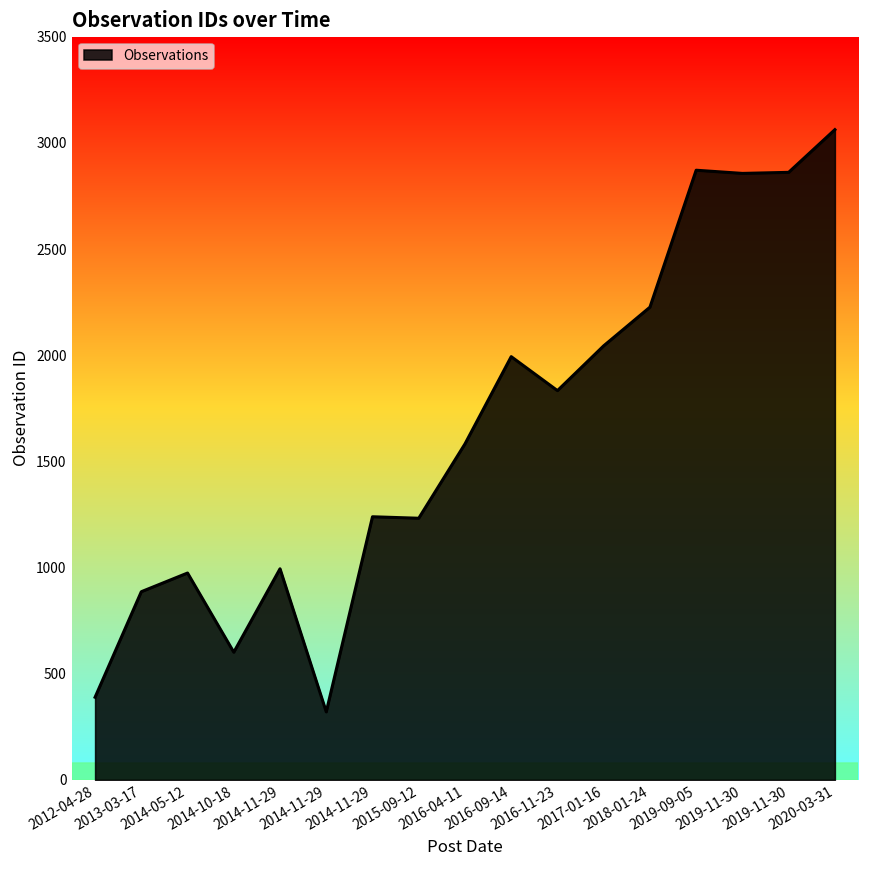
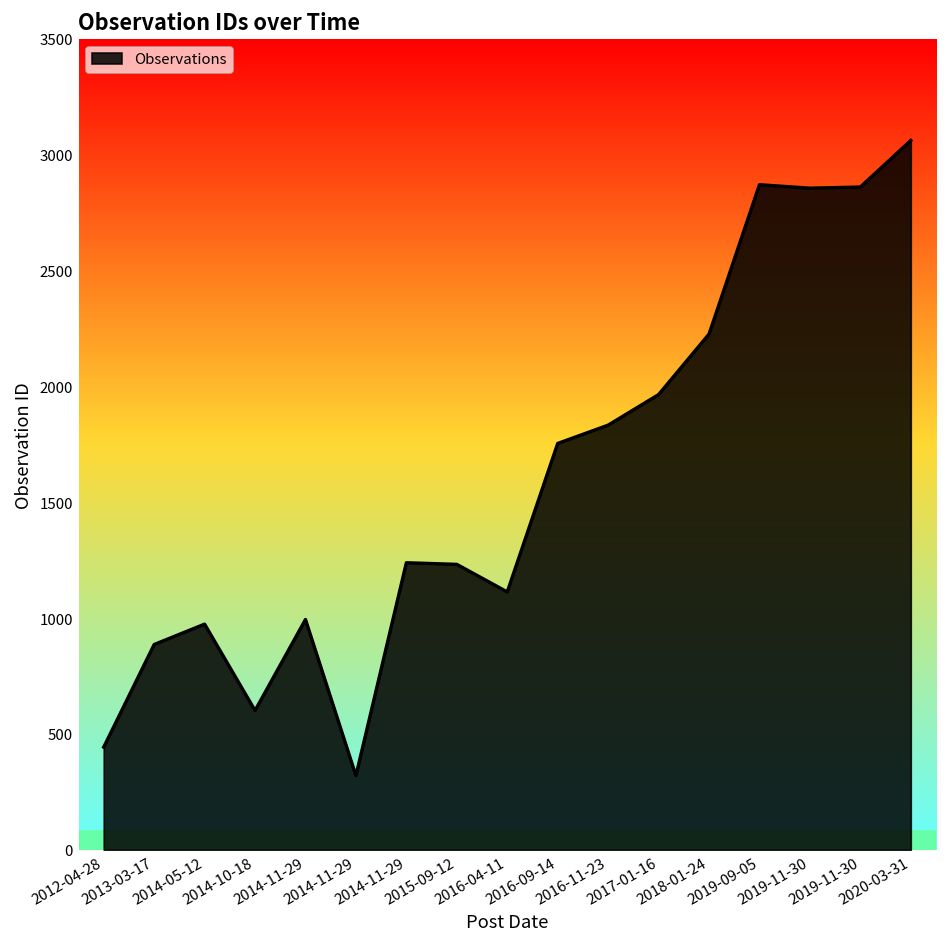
2012-04-28: 390 -> 440
2016-04-11: 1580 -> 1110
2016-09-14: 1990 -> 1750
2017-01-16: 2040 -> 1970
